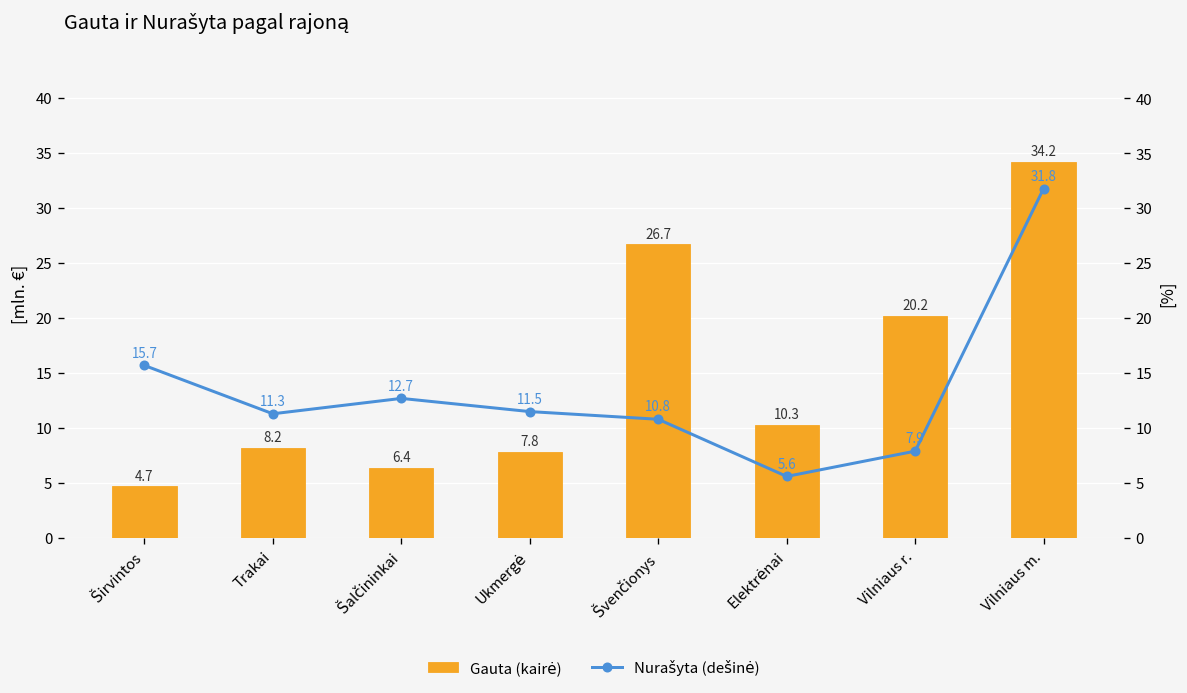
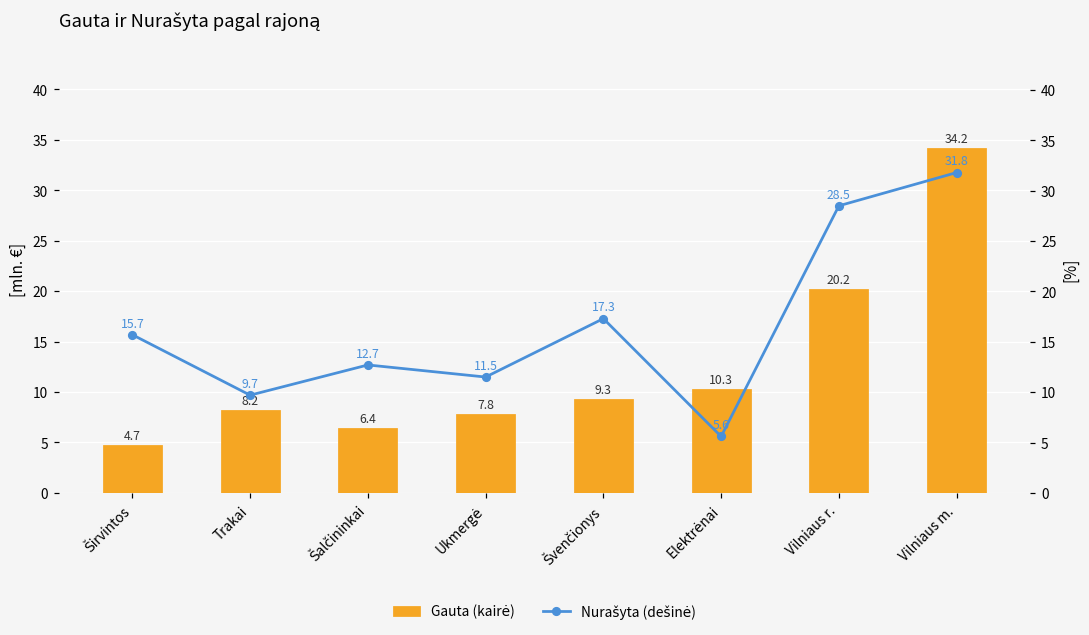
Gauta (kairė), Švenčionys: 26.7 -> 9.3
Nurašyta (dešinė), Trakai: 11.3 -> 9.7
Nurašyta (dešinė), Švenčionys: 10.8 -> 17.3
Nurašyta (dešinė), Vilniaus r.: 7.9 -> 28.5
